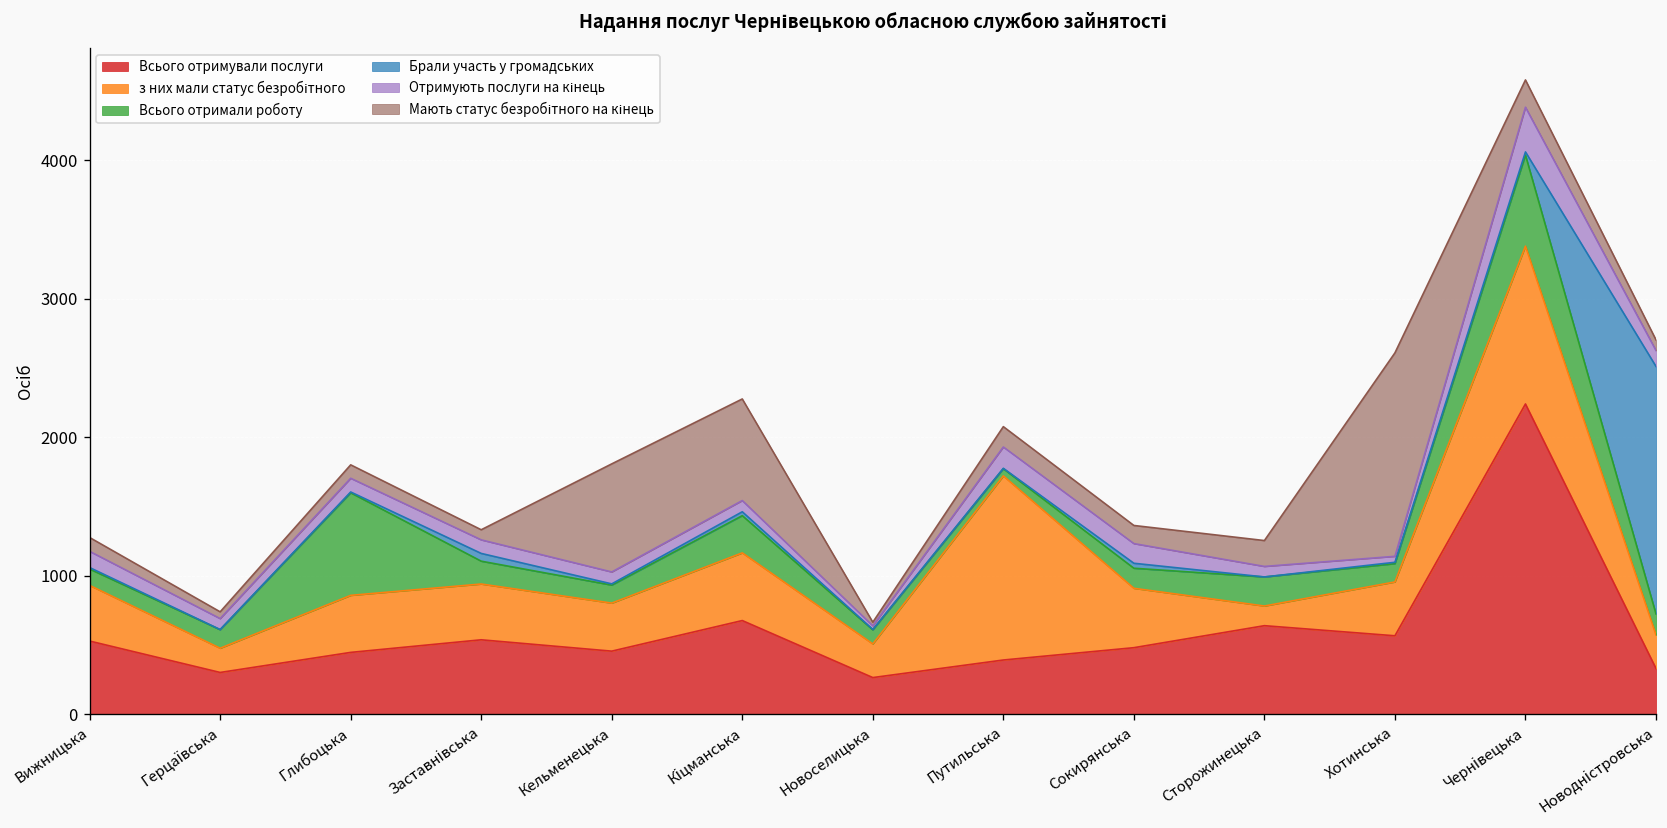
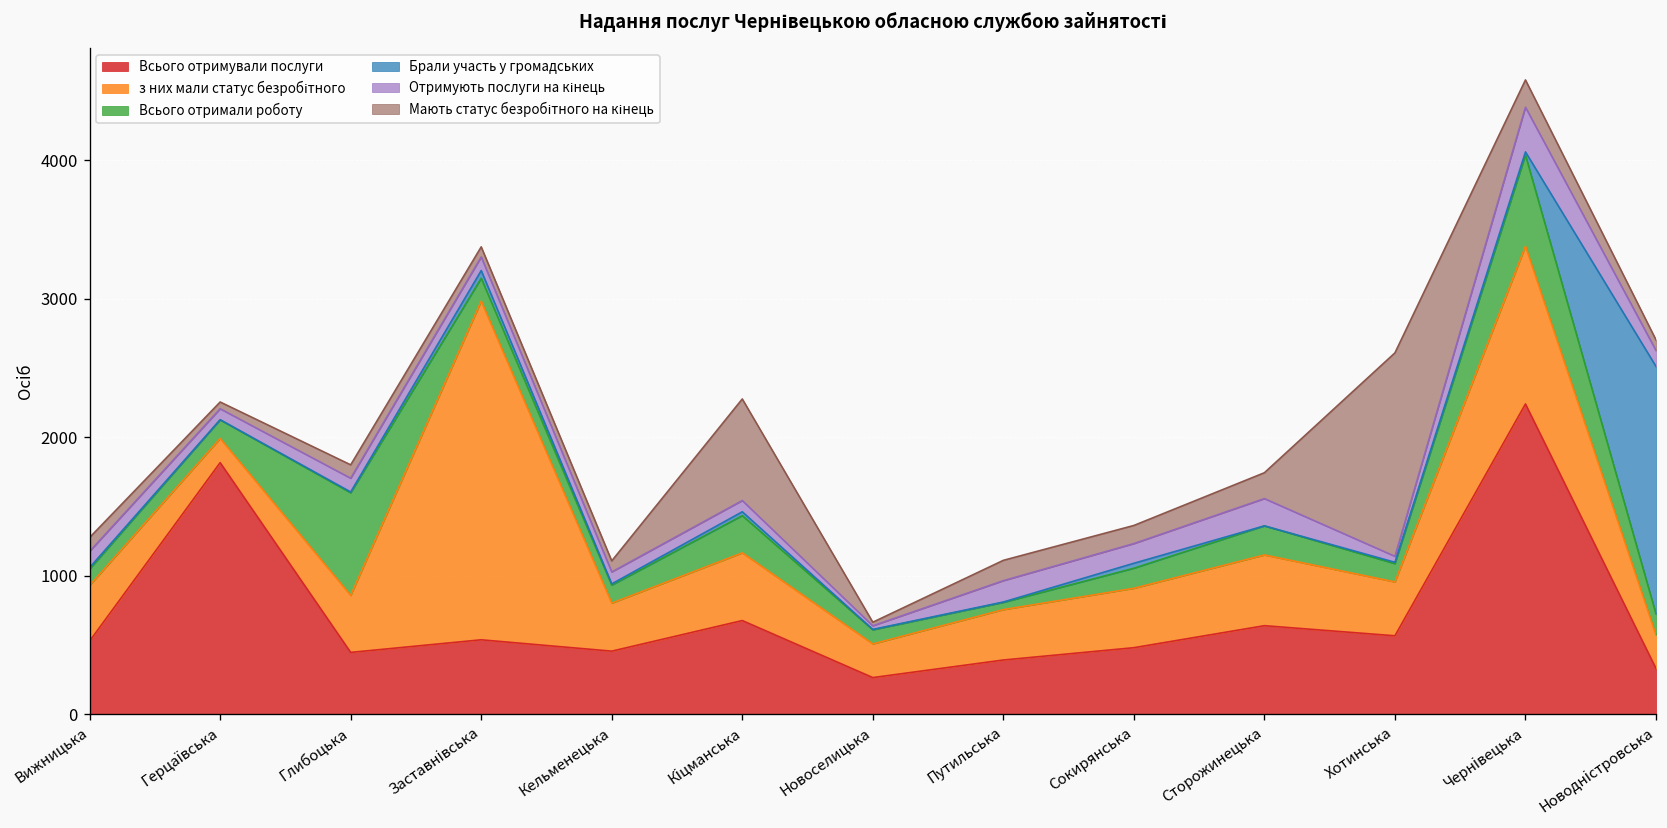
Всього отримували послуги, Герцаївська: 300 -> 1820
з них мали статус безробітного, Заставнівська: 400 -> 2450
Мають статус безробітного на кінець, Кельменецька: 780 -> 80
з них мали статус безробітного, Путильська: 1330 -> 360
з них мали статус безробітного, Сторожинецька: 140 -> 510
Отримують послуги на кінець, Сторожинецька: 80 -> 200
